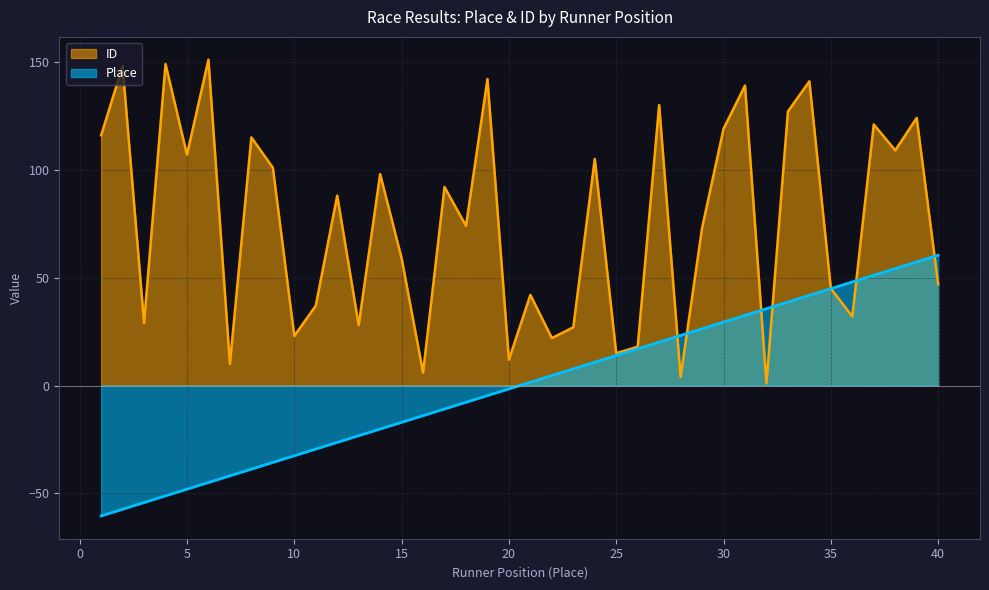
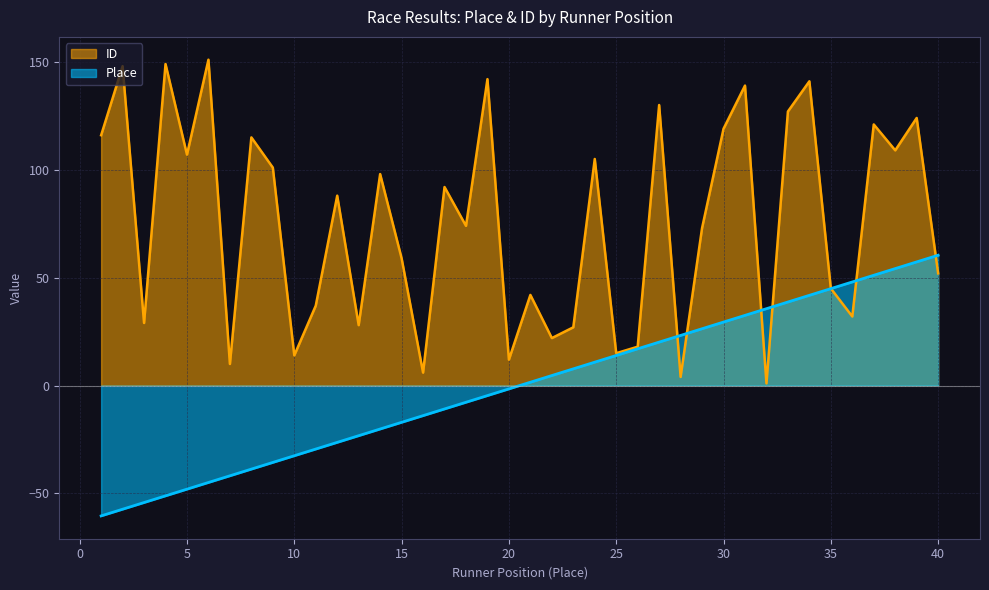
ID, 10: 23 -> 14
ID, 40: 47 -> 52
